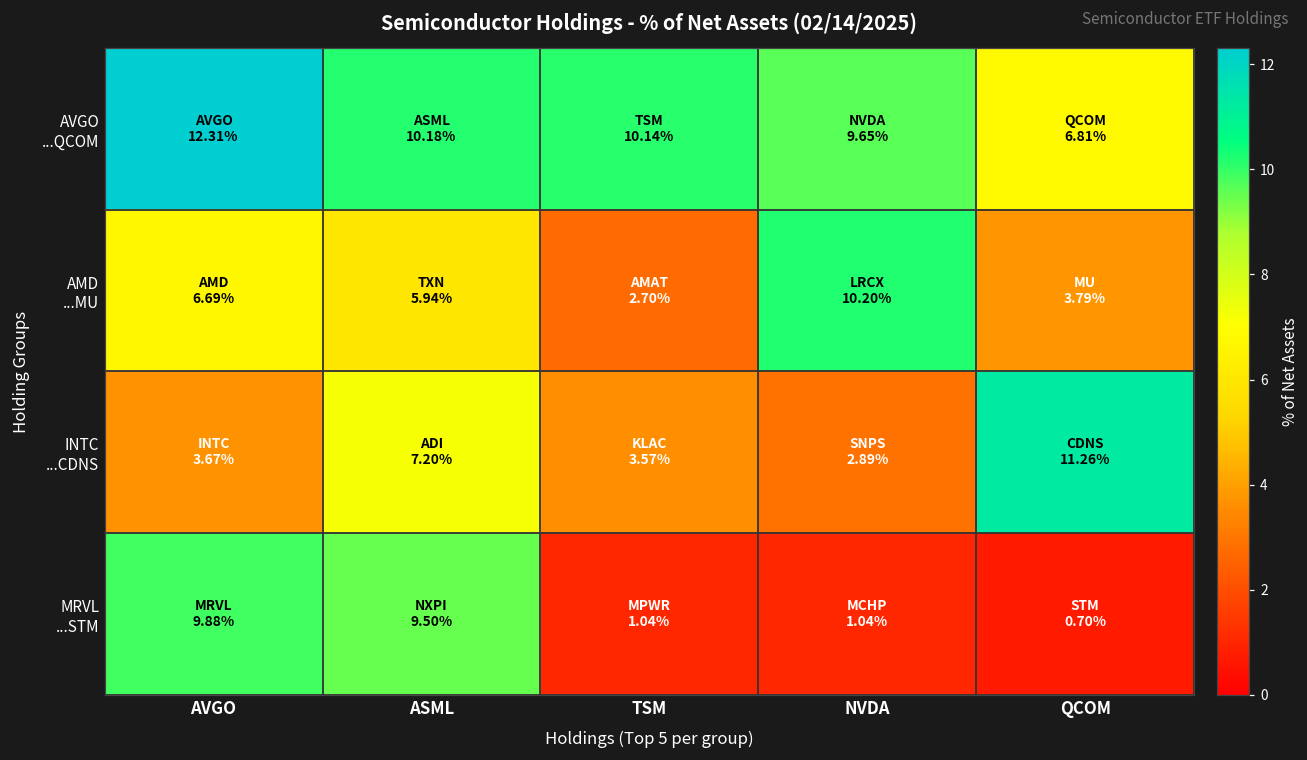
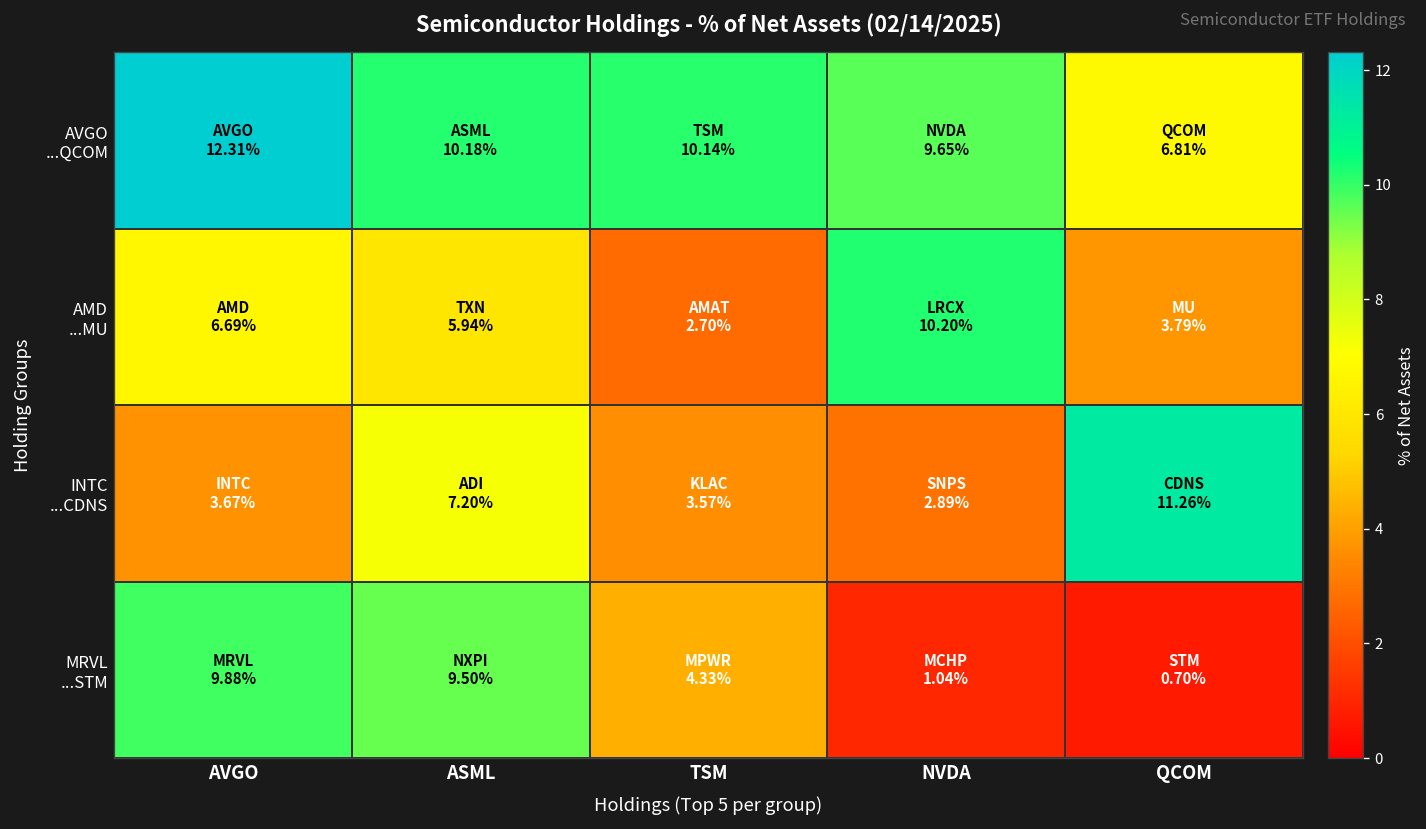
MRVL ...STM, TSM: 1.04% -> 4.33%
